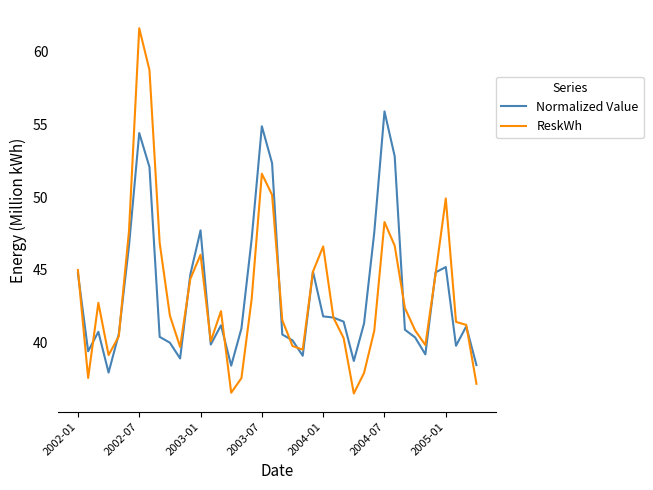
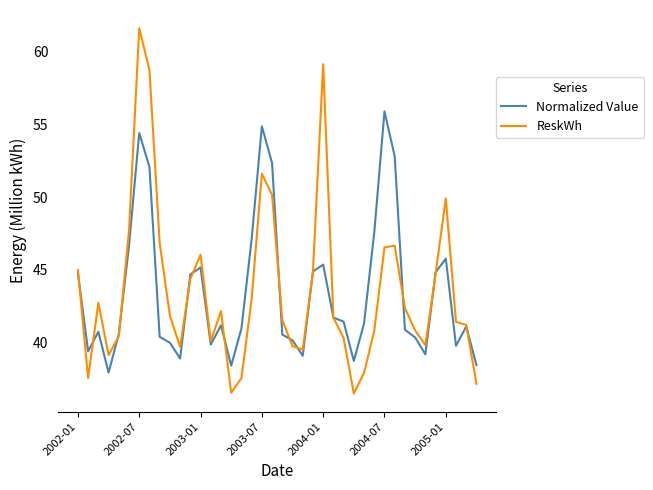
Normalized Value, 2003-01: 47.7 -> 45.2
Normalized Value, 2004-01: 41.8 -> 45.4
ReskWh, 2004-01: 46.6 -> 59.2
ReskWh, 2004-07: 48.3 -> 46.6
Normalized Value, 2005-01: 45.2 -> 45.8
